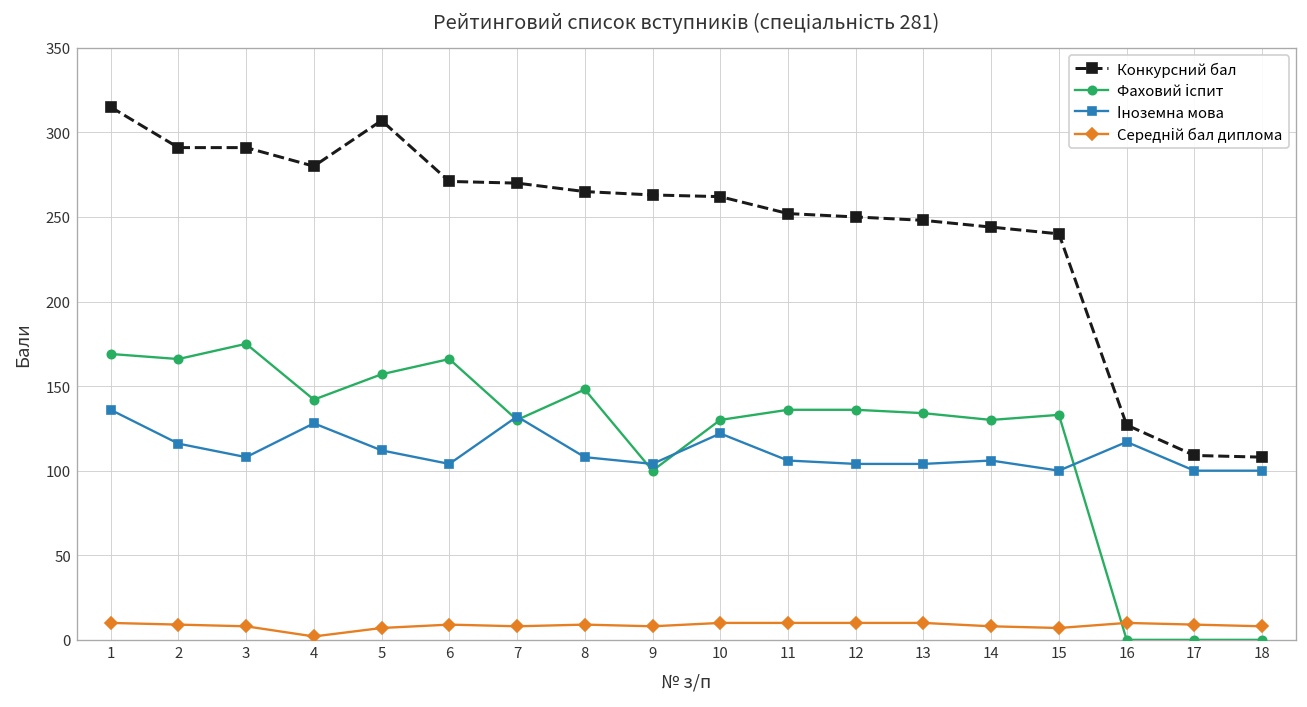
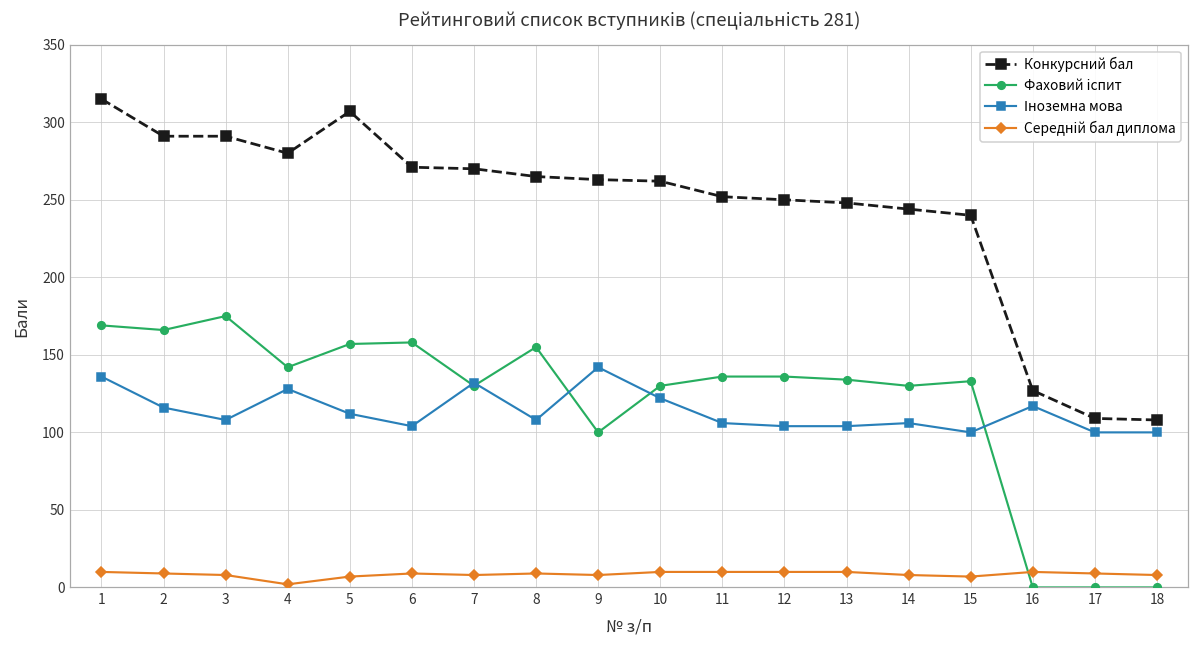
Фаховий іспит, 6: 166 -> 158
Фаховий іспит, 8: 148 -> 155
Іноземна мова, 9: 104 -> 142
